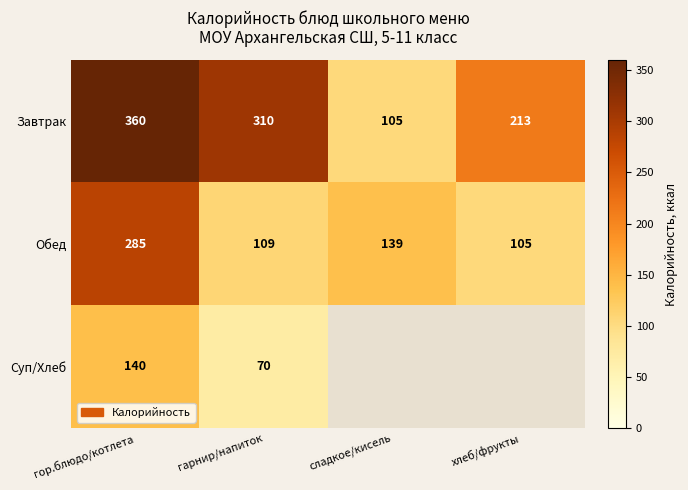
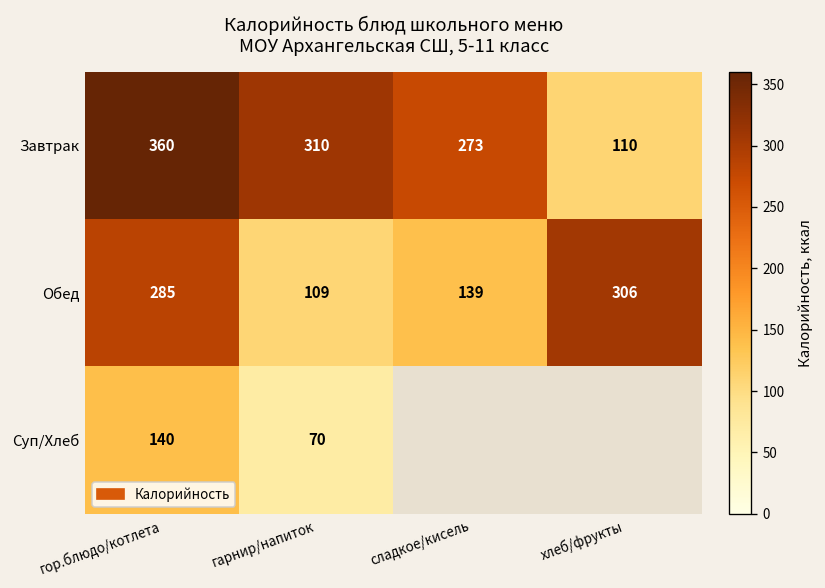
Завтрак, сладкое/кисель: 105 -> 273
Завтрак, хлеб/фрукты: 213 -> 110
Обед, хлеб/фрукты: 105 -> 306
